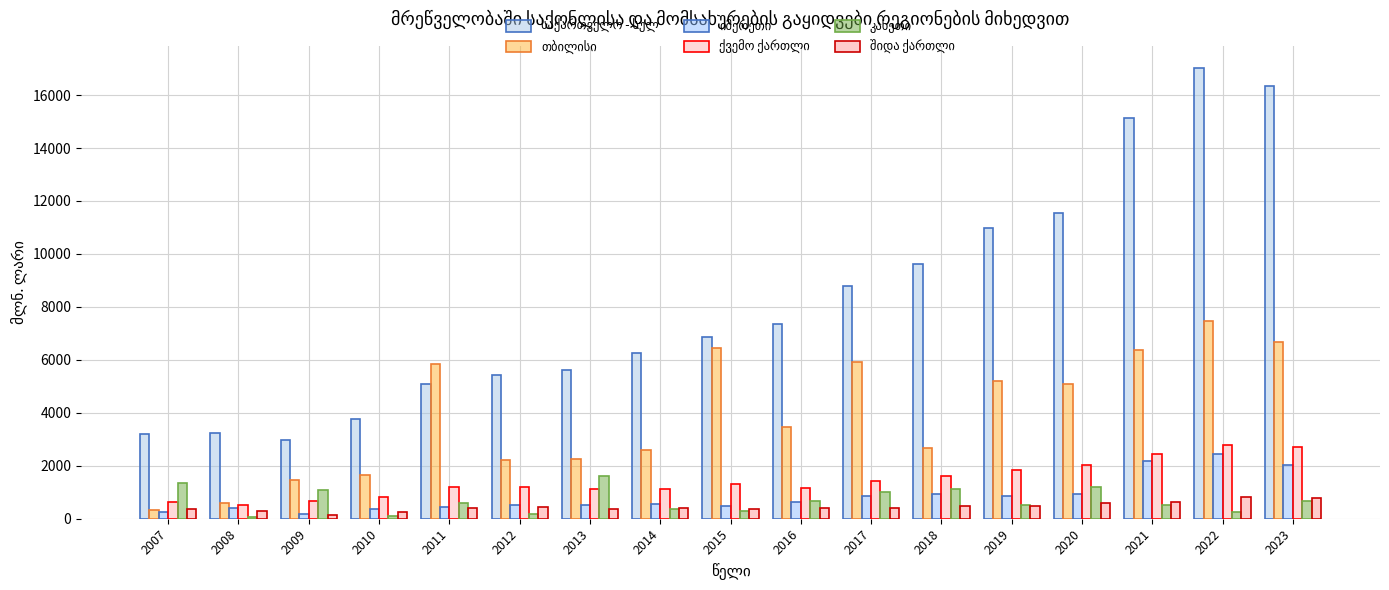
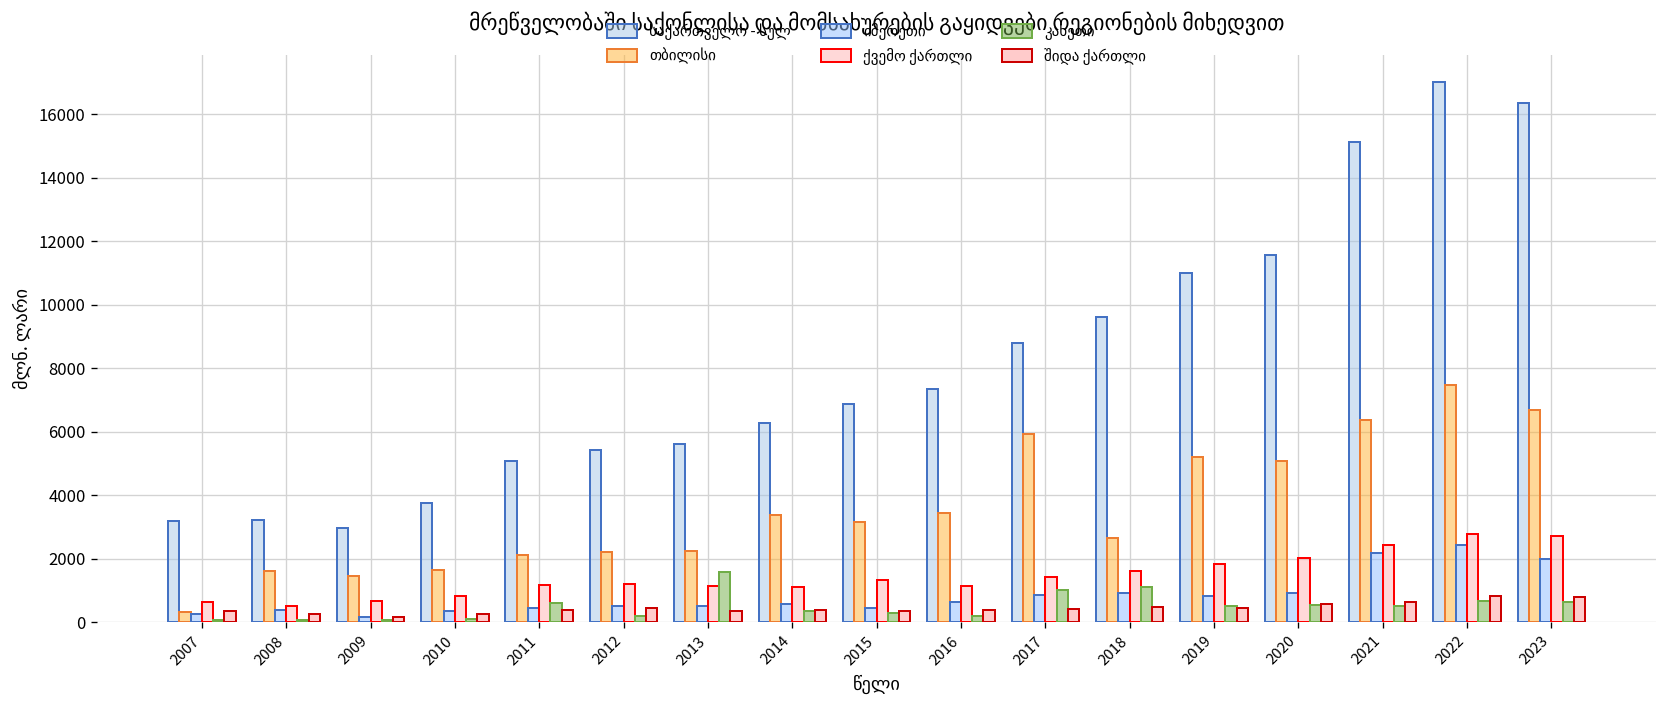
კახეთი, 2007: 1400 -> 100
თბილისი, 2008: 600 -> 1600
კახეთი, 2009: 1100 -> 100
თბილისი, 2011: 5800 -> 2100
თბილისი, 2014: 2600 -> 3400
თბილისი, 2015: 6400 -> 3200
კახეთი, 2016: 700 -> 200
კახეთი, 2020: 1200 -> 600
კახეთი, 2022: 300 -> 700
